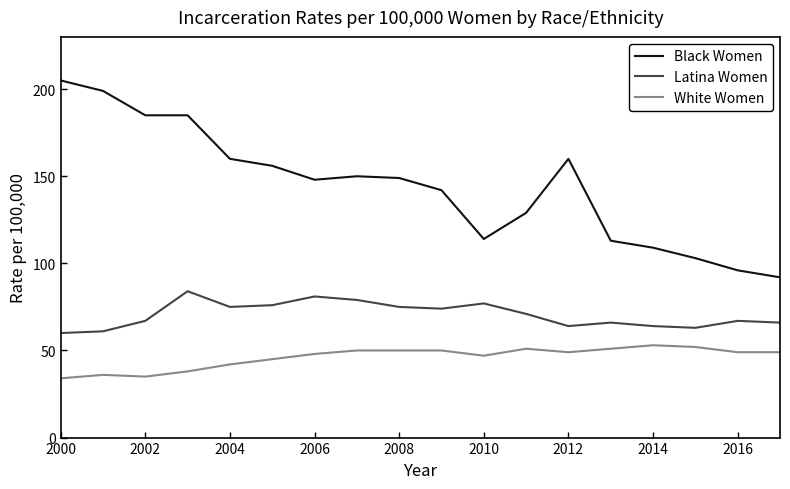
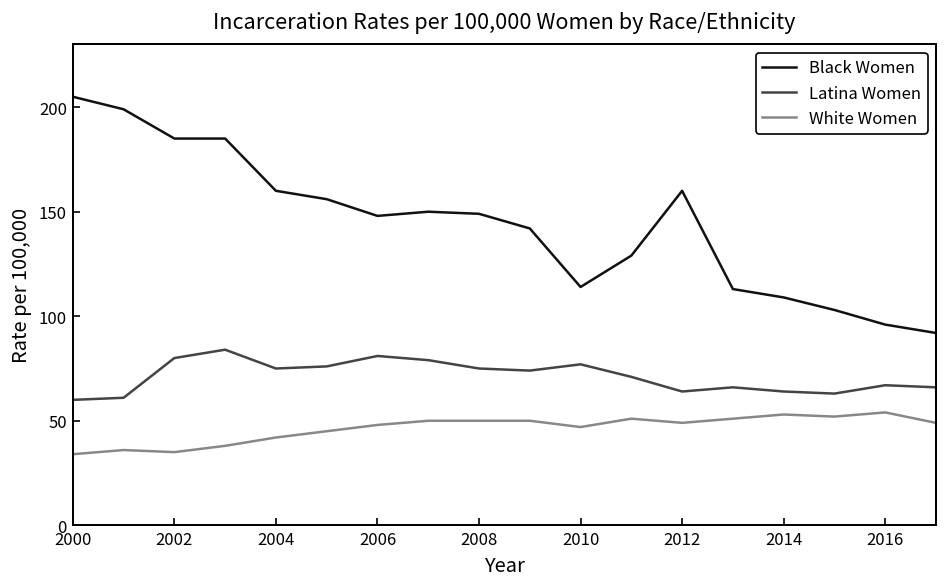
Latina Women, 2002: 67 -> 80
White Women, 2016: 49 -> 54
